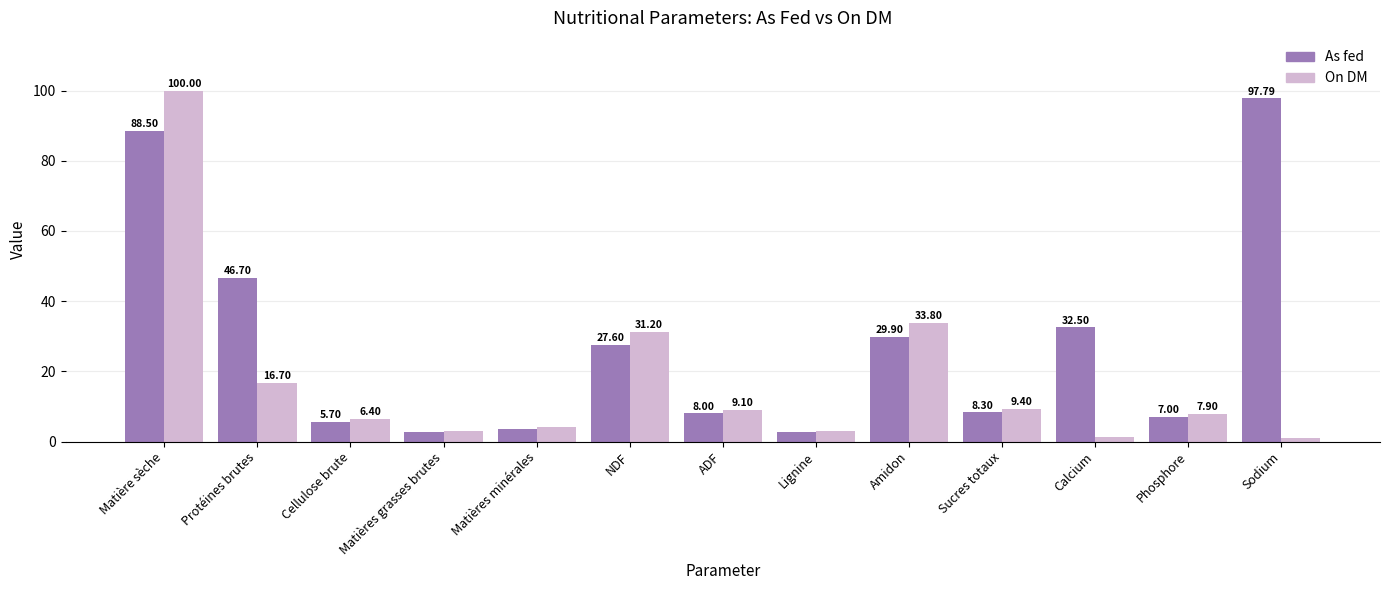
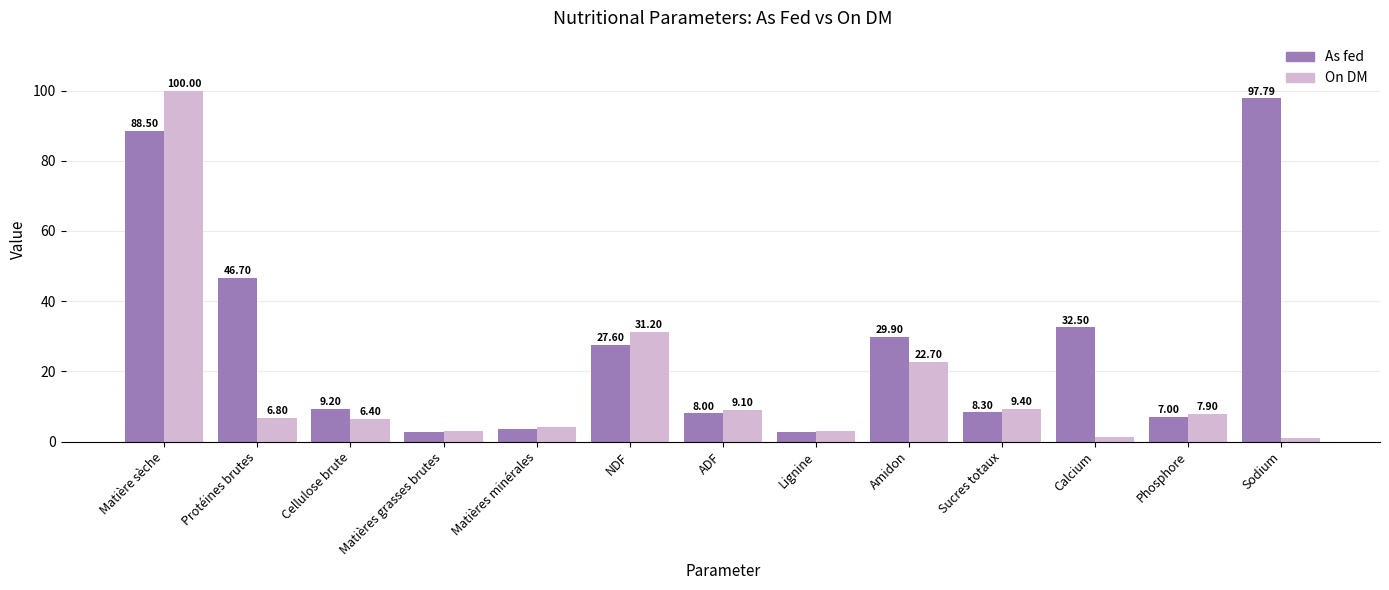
On DM, Protéines brutes: 16.70 -> 6.80
As fed, Cellulose brute: 5.70 -> 9.20
On DM, Amidon: 33.80 -> 22.70
